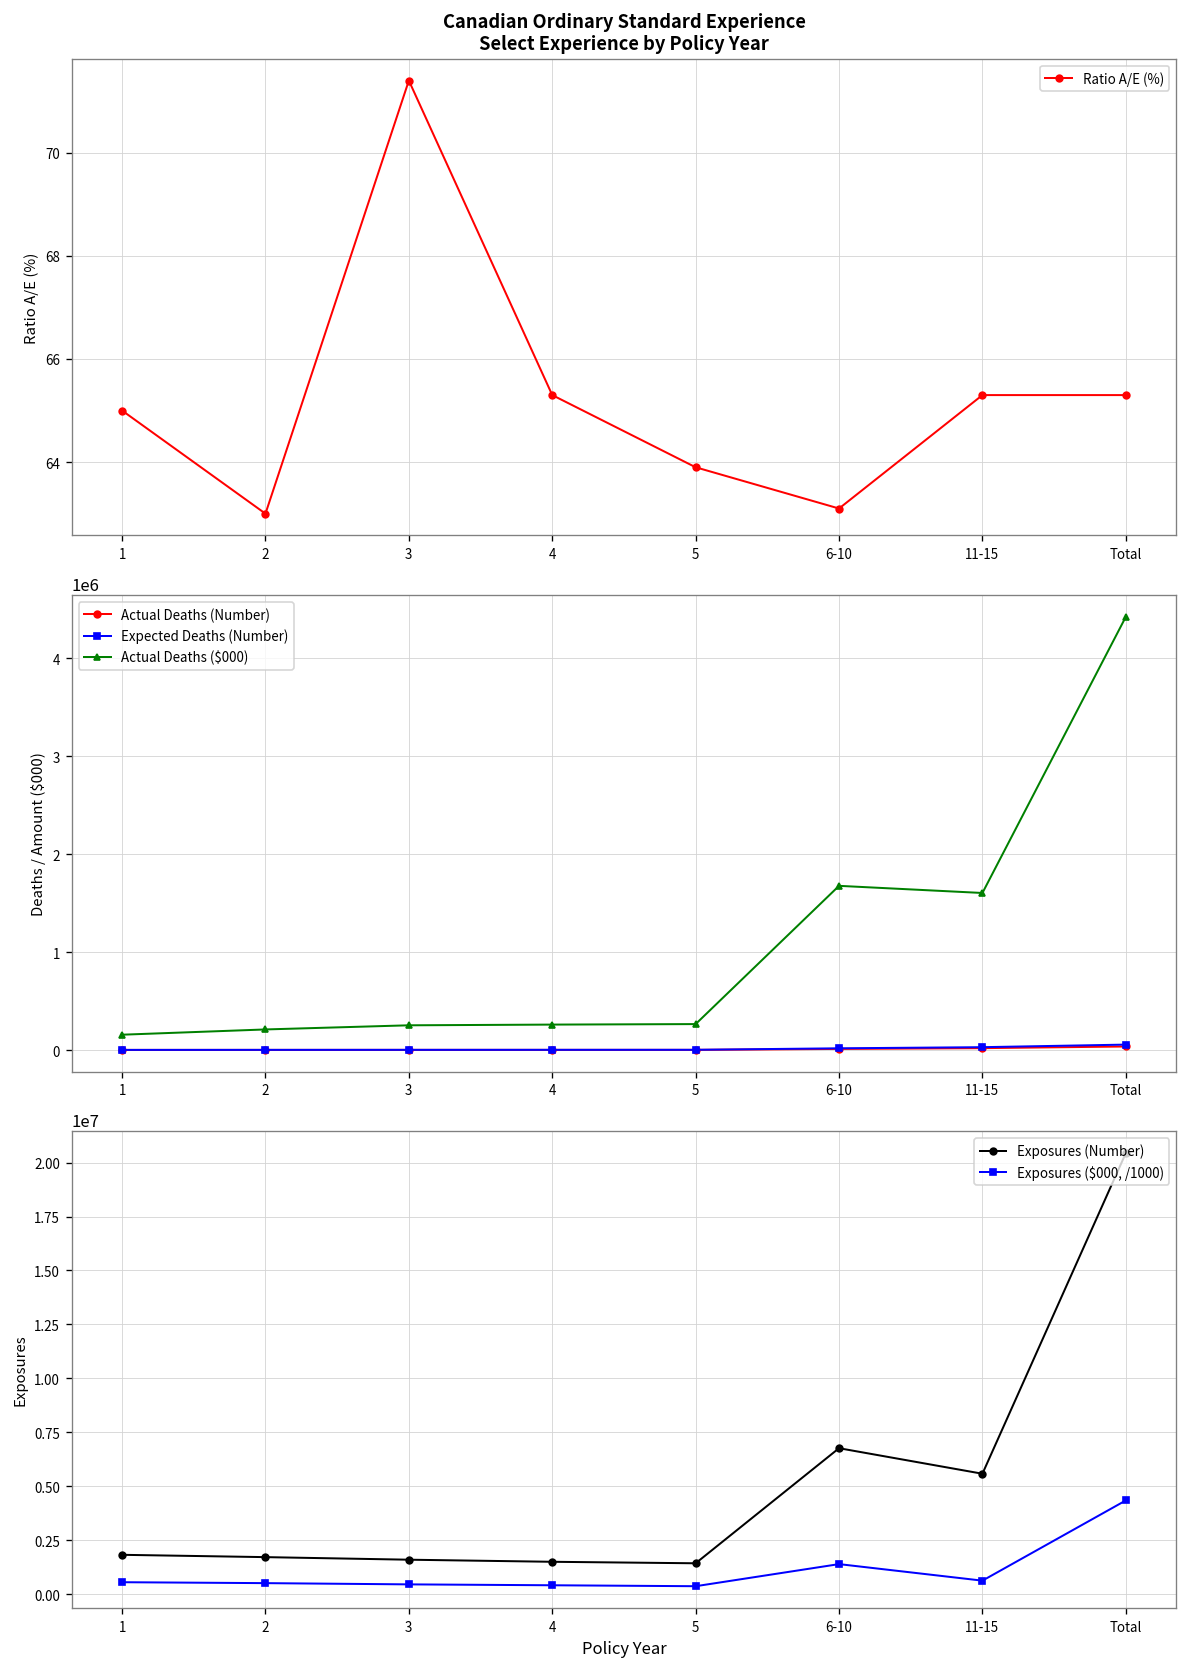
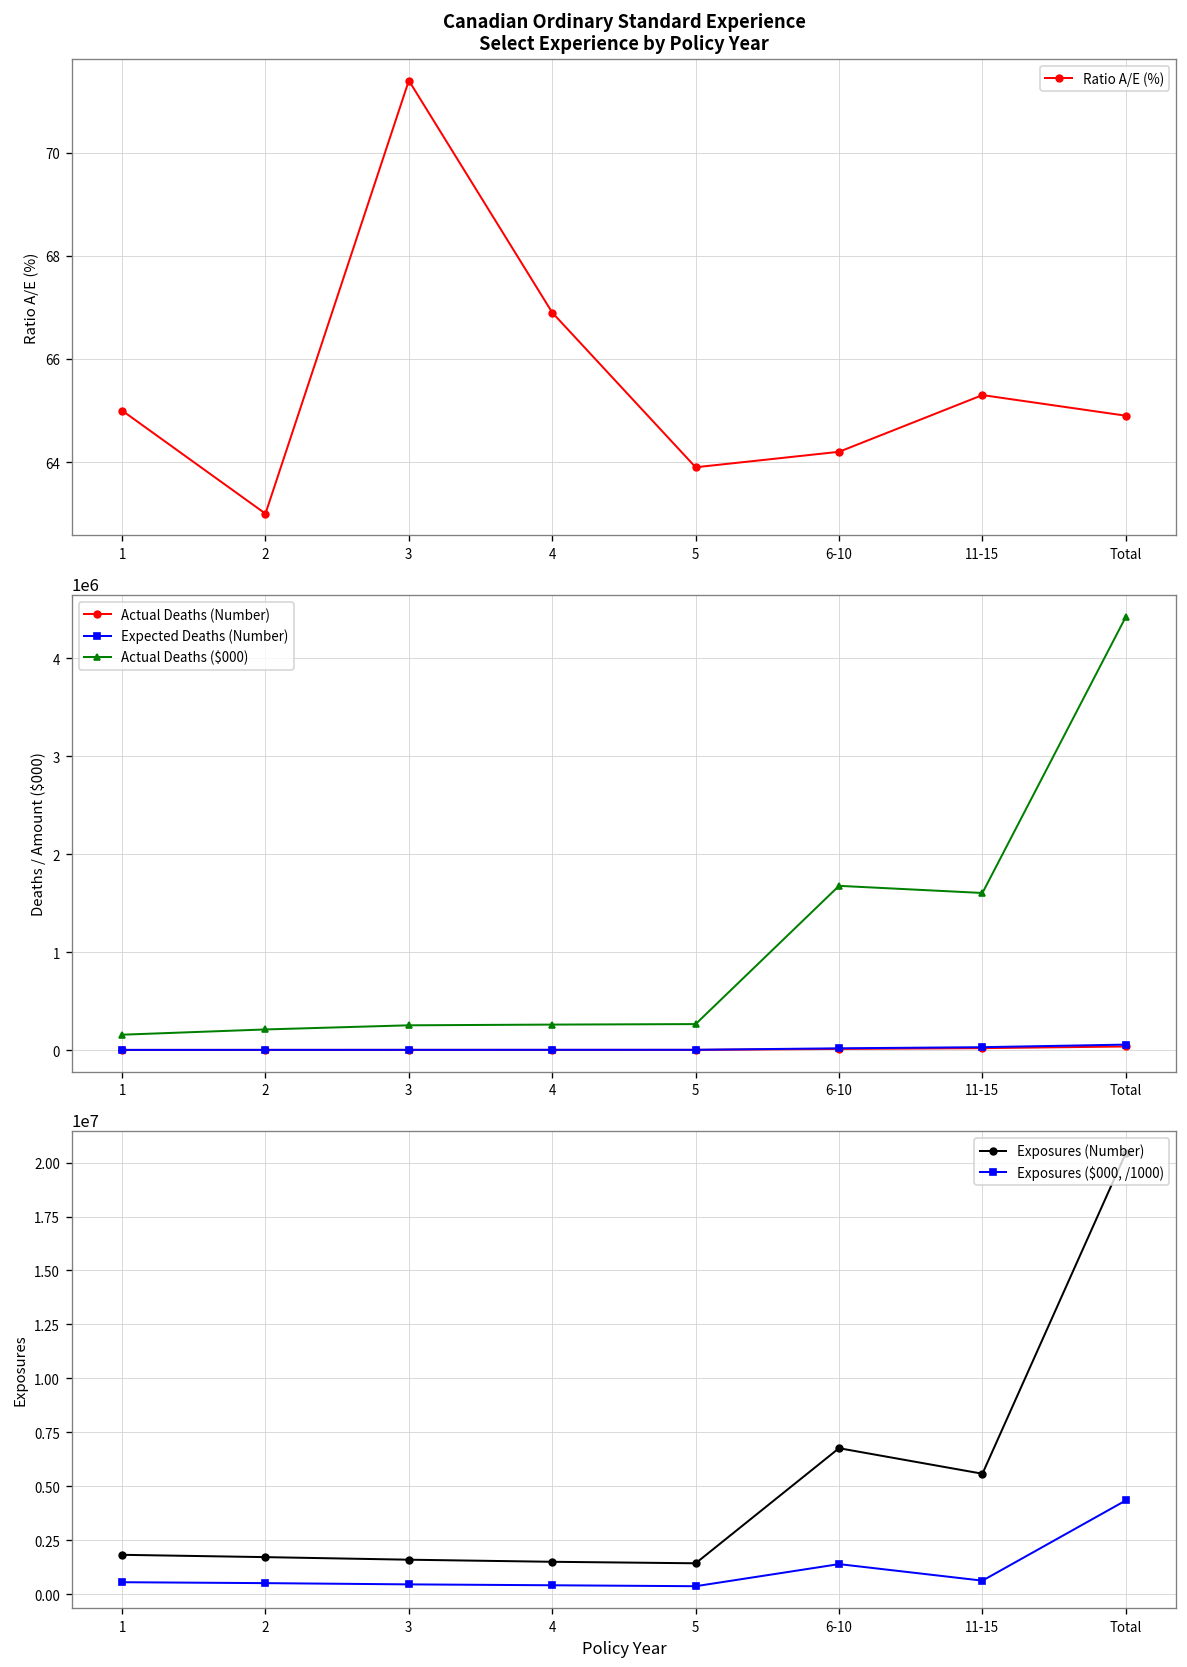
Canadian Ordinary Standard Experience Select Experience by Policy Year, 4: 65.3 -> 66.9
Canadian Ordinary Standard Experience Select Experience by Policy Year, 6-10: 63.1 -> 64.2
Canadian Ordinary Standard Experience Select Experience by Policy Year, Total: 65.3 -> 64.9
